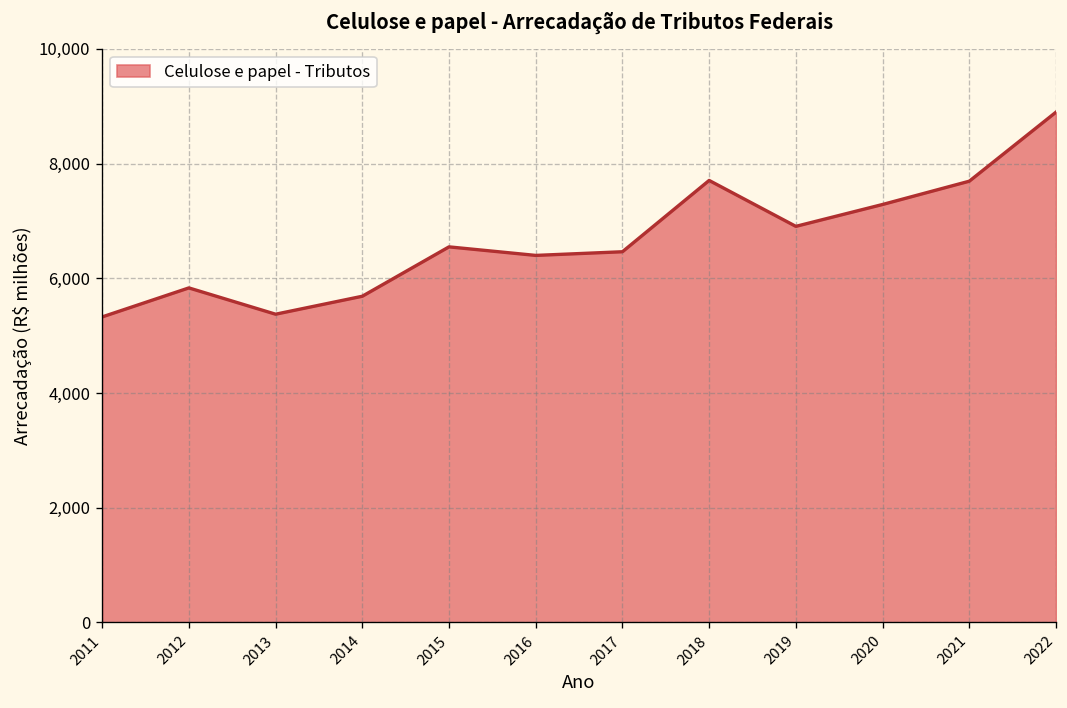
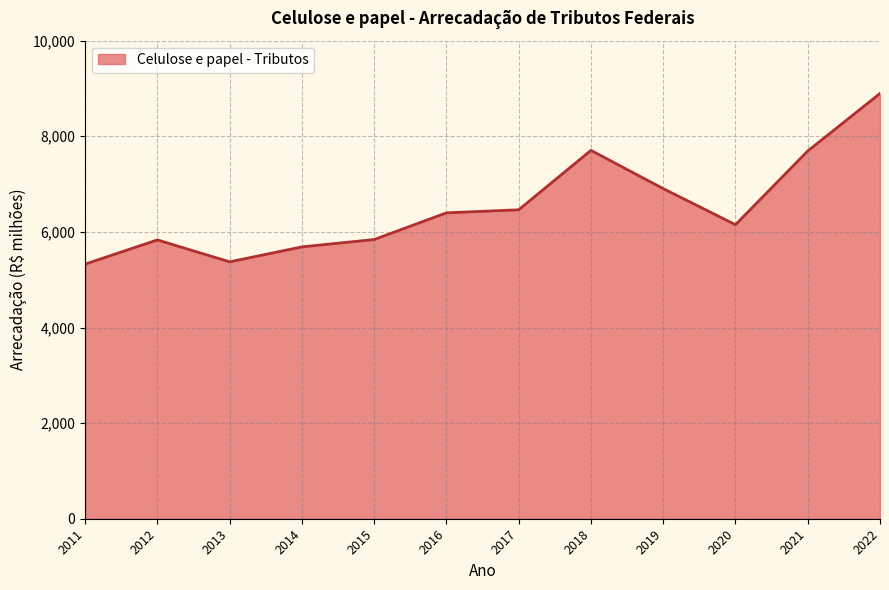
2015: 6,500 -> 5,800
2020: 7,300 -> 6,200
